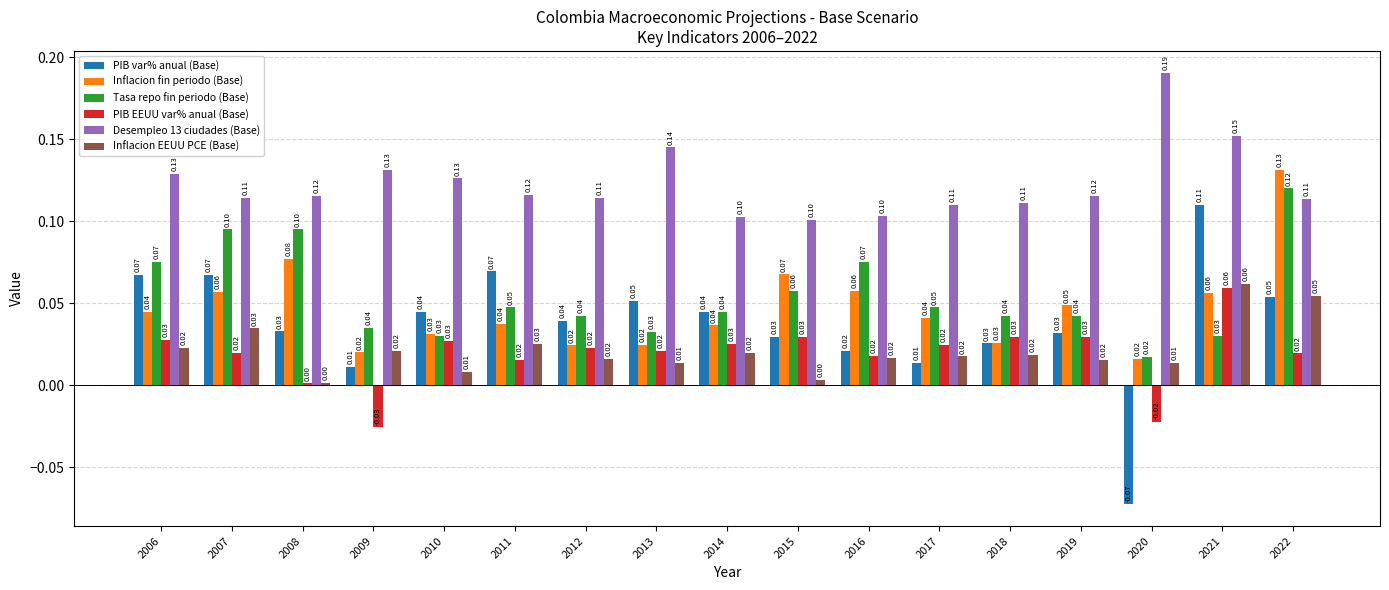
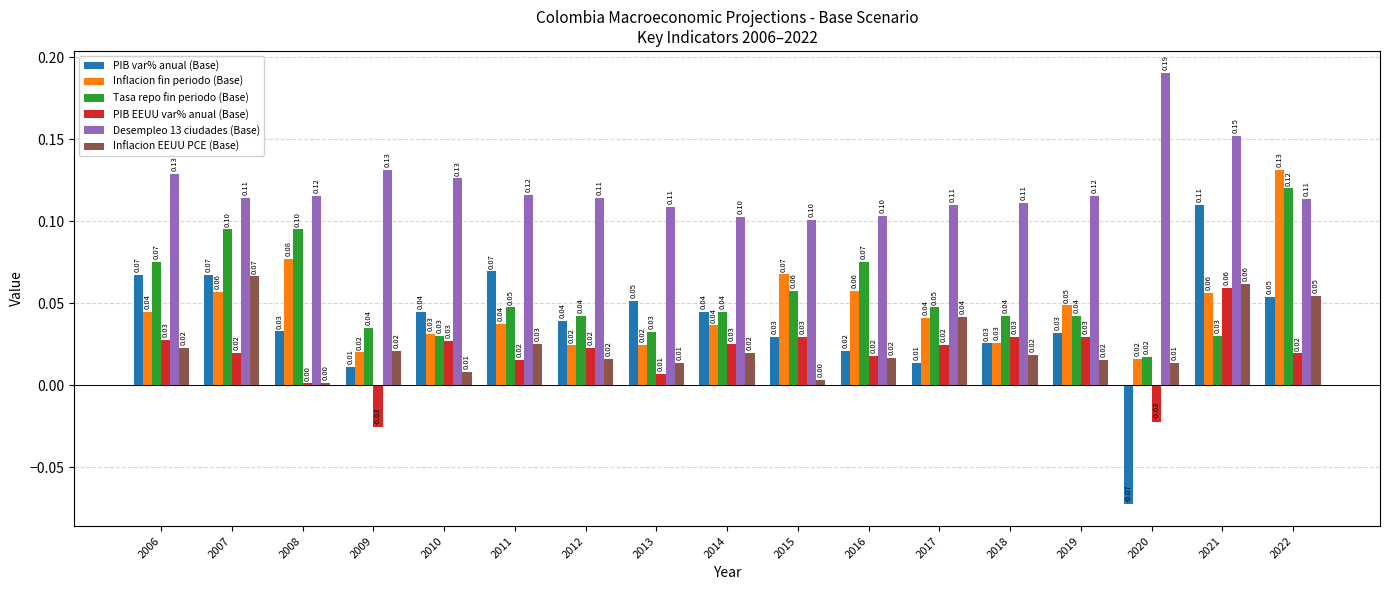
Inflacion EEUU PCE (Base), 2007: 0.03 -> 0.07
PIB EEUU var% anual (Base), 2013: 0.02 -> 0.01
Desempleo 13 ciudades (Base), 2013: 0.14 -> 0.11
Inflacion EEUU PCE (Base), 2017: 0.02 -> 0.04
